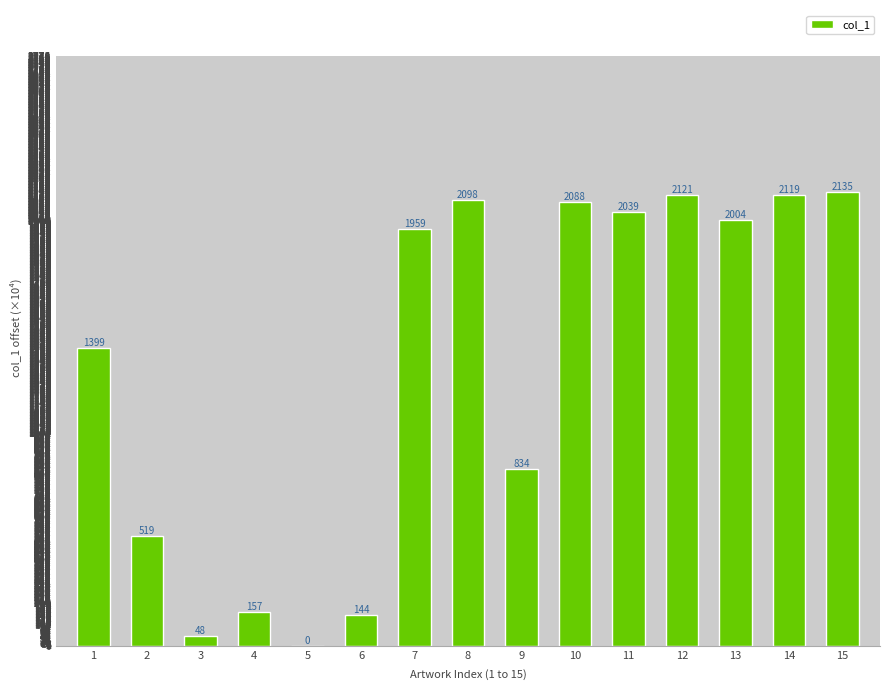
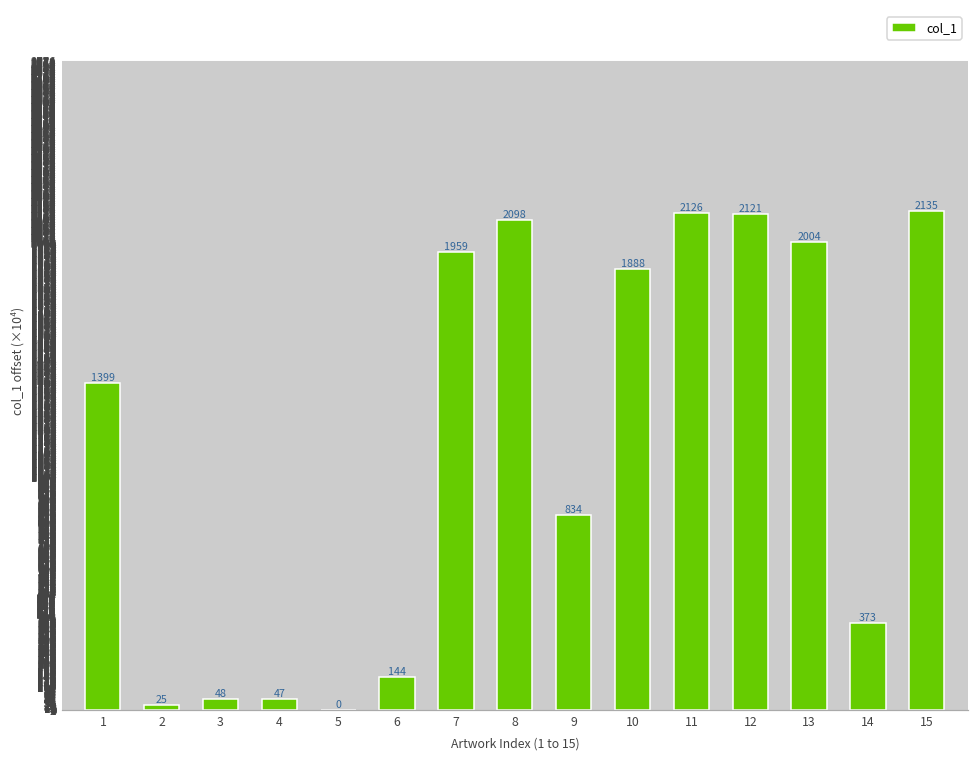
2: 519 -> 25
4: 157 -> 47
10: 2088 -> 1888
11: 2039 -> 2126
14: 2119 -> 373
